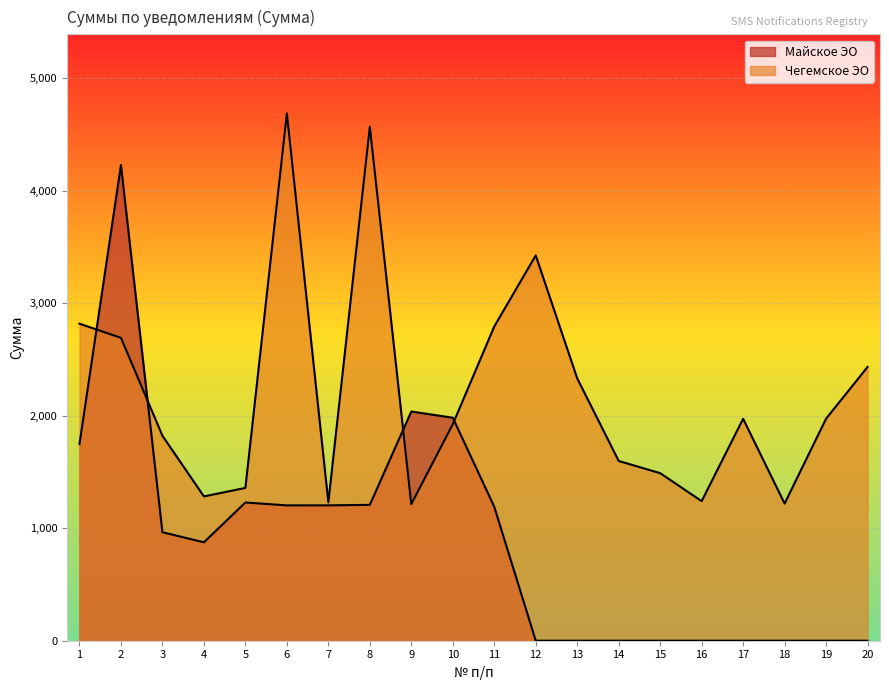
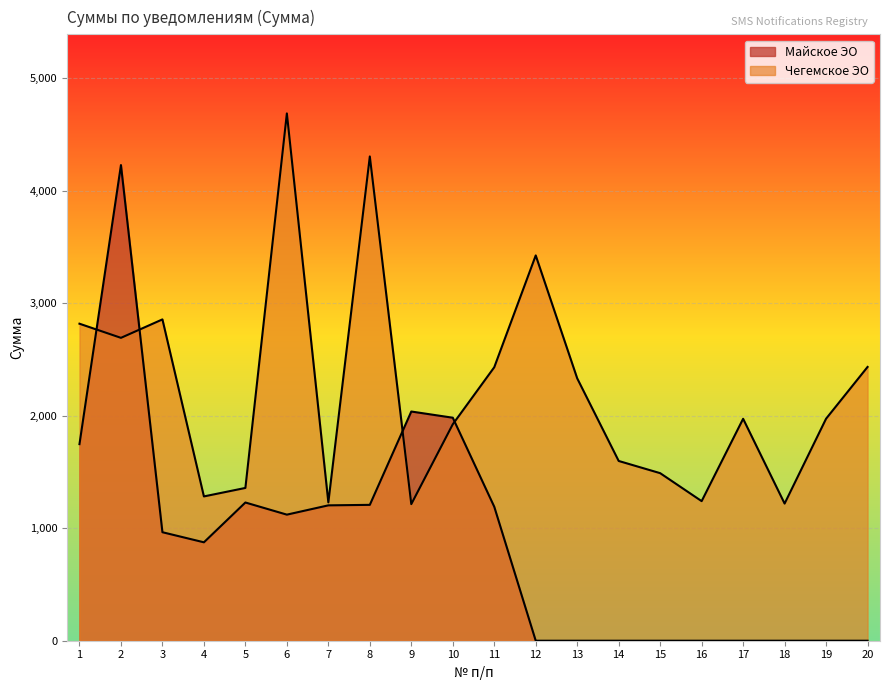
Чегемское ЭО, 3: 1,820 -> 2,860
Майское ЭО, 6: 1,200 -> 1,120
Чегемское ЭО, 8: 4,570 -> 4,300
Чегемское ЭО, 11: 2,790 -> 2,430
